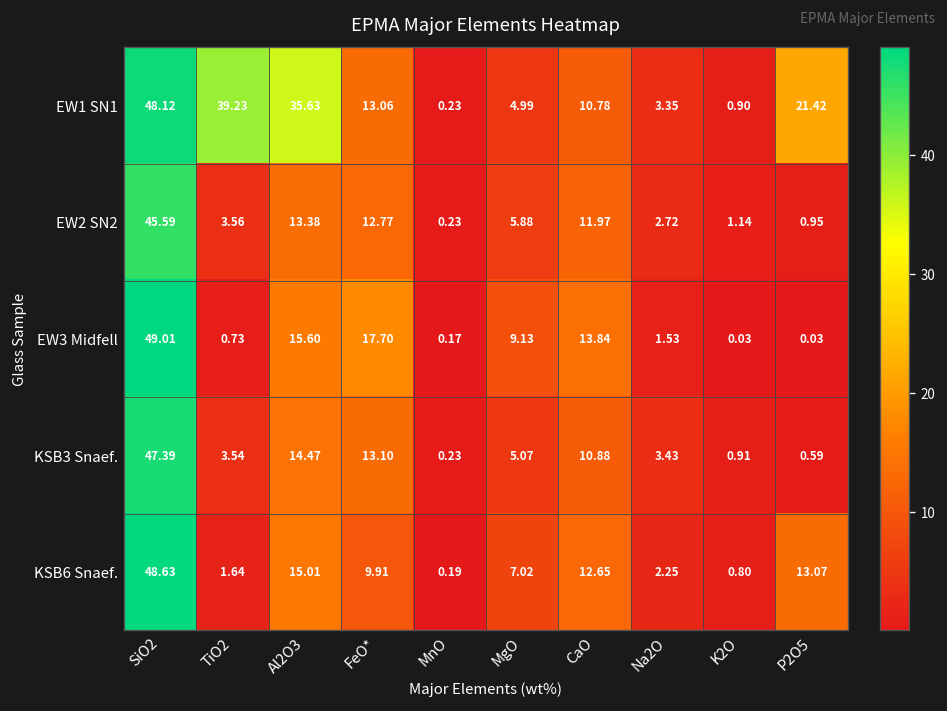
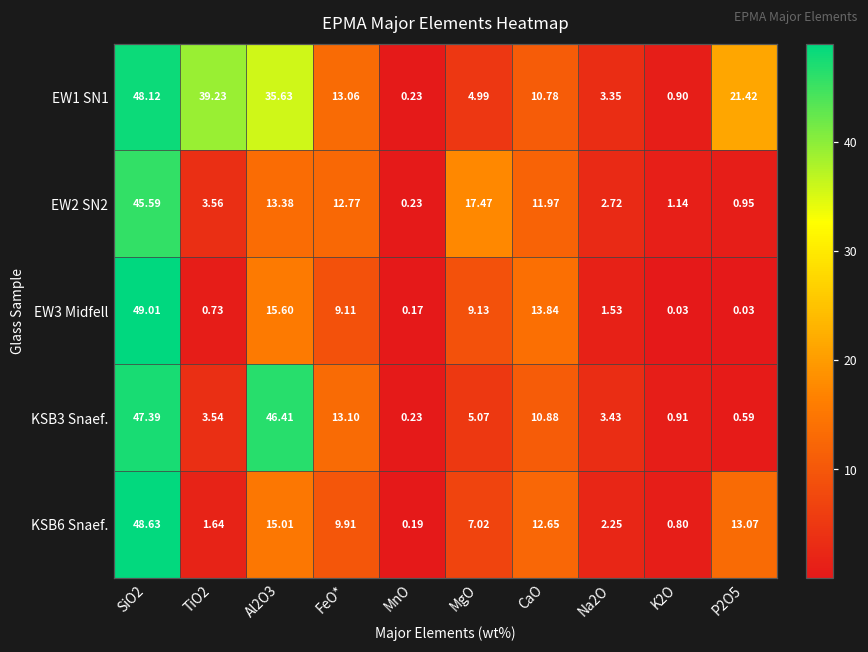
EW2 SN2, MgO: 5.88 -> 17.47
EW3 Midfell, FeO*: 17.70 -> 9.11
KSB3 Snaef., Al2O3: 14.47 -> 46.41
